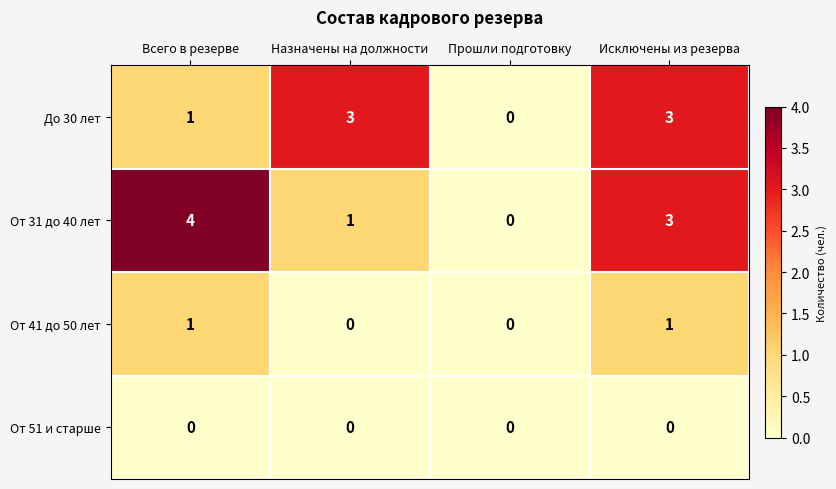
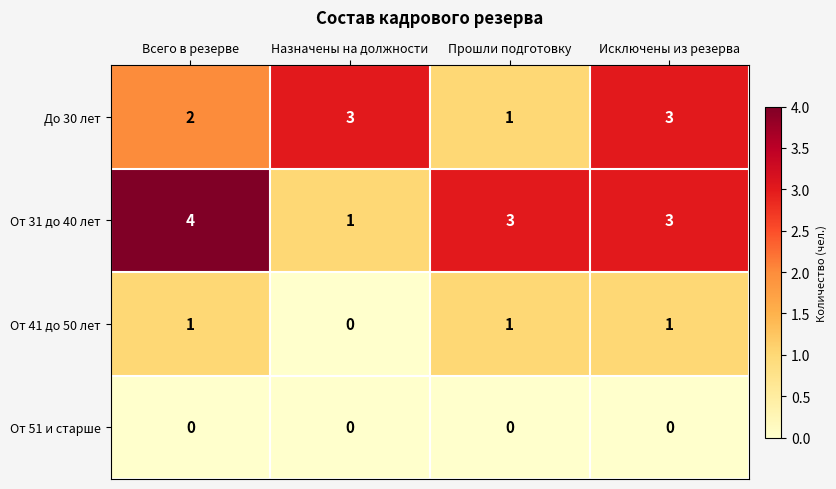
До 30 лет, Всего в резерве: 1 -> 2
До 30 лет, Прошли подготовку: 0 -> 1
От 31 до 40 лет, Прошли подготовку: 0 -> 3
От 41 до 50 лет, Прошли подготовку: 0 -> 1
